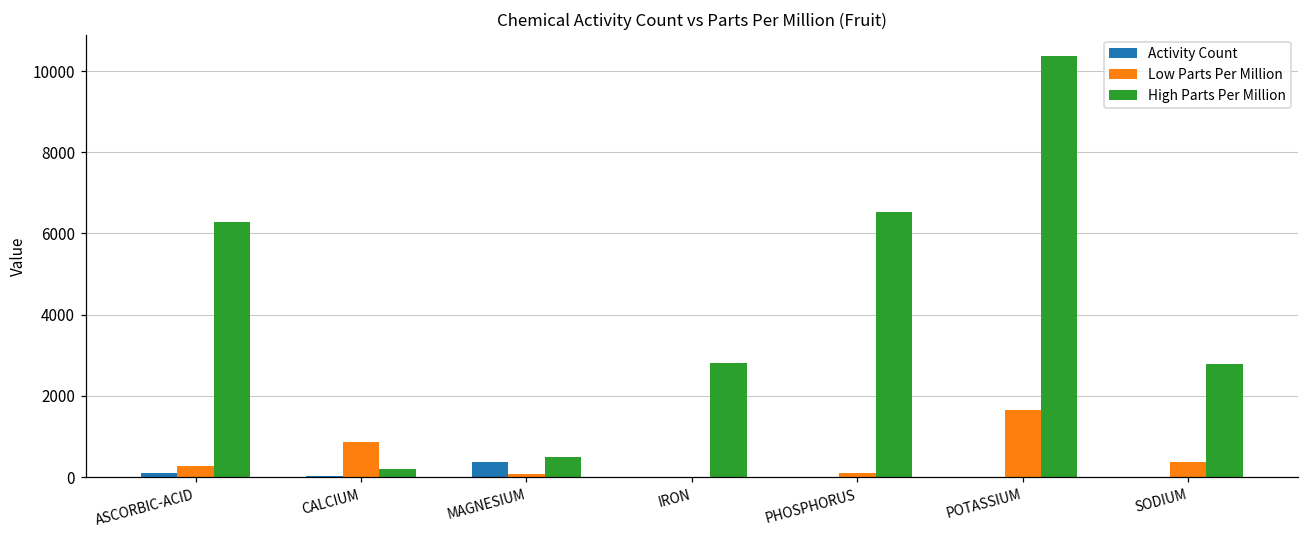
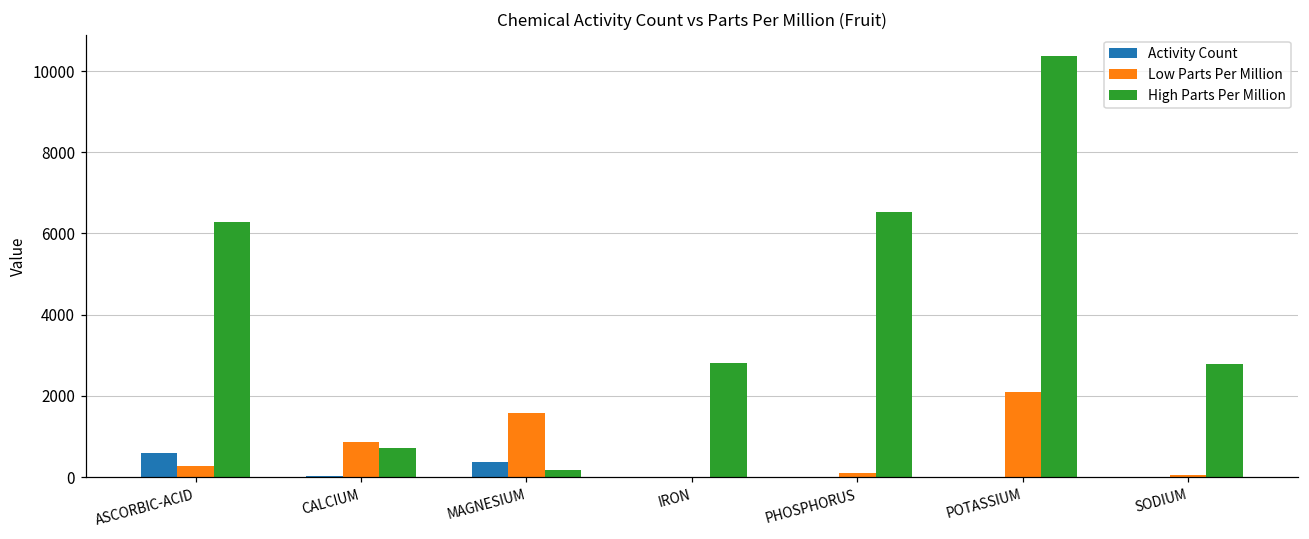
Activity Count, ASCORBIC-ACID: 100 -> 600
High Parts Per Million, CALCIUM: 200 -> 700
Low Parts Per Million, MAGNESIUM: 100 -> 1600
High Parts Per Million, MAGNESIUM: 500 -> 200
Low Parts Per Million, POTASSIUM: 1700 -> 2100
Low Parts Per Million, SODIUM: 400 -> 100
